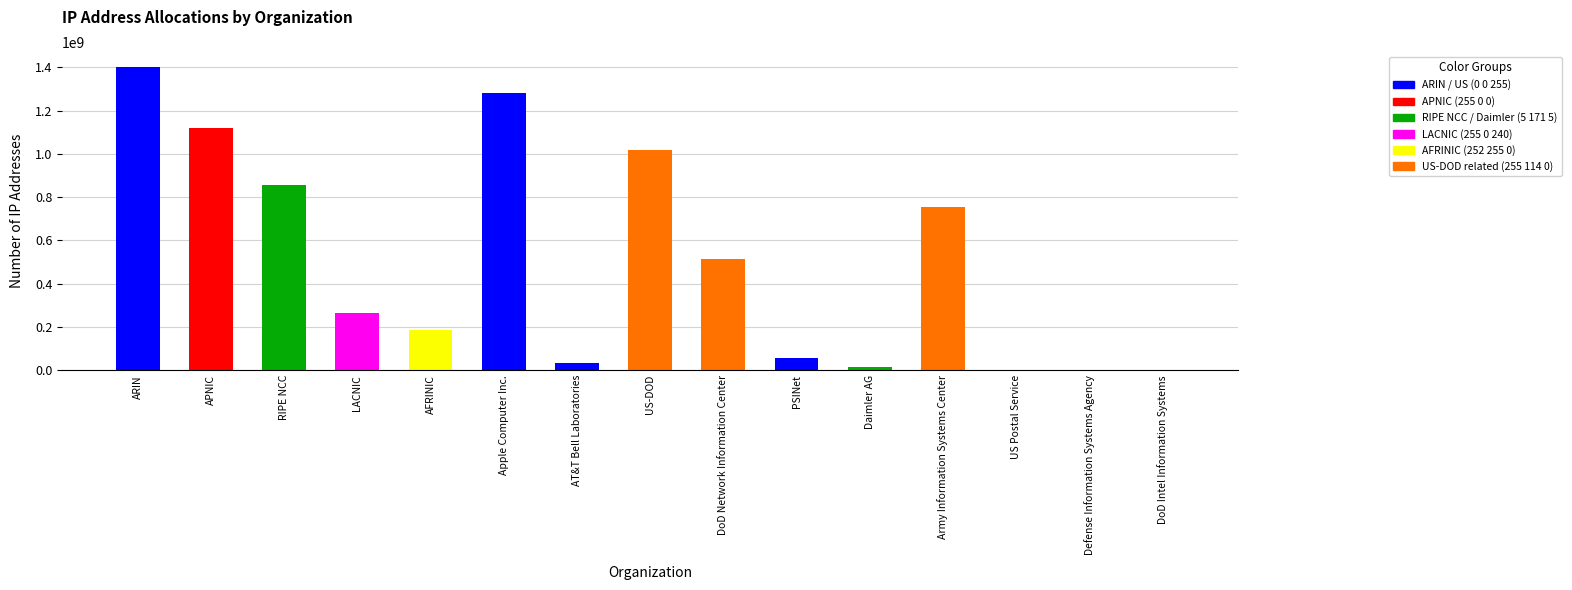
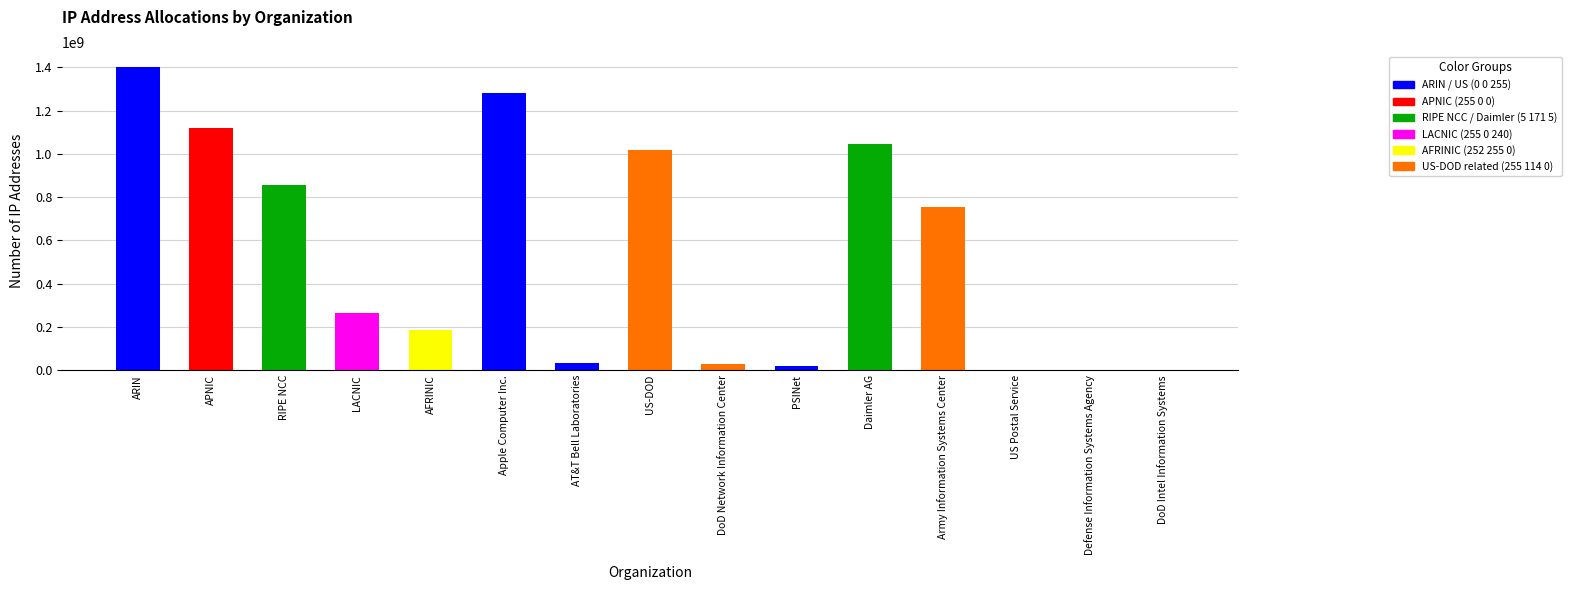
DoD Network Information Center: 520000000 -> 30000000
PSINet: 60000000 -> 20000000
Daimler AG: 20000000 -> 1050000000
